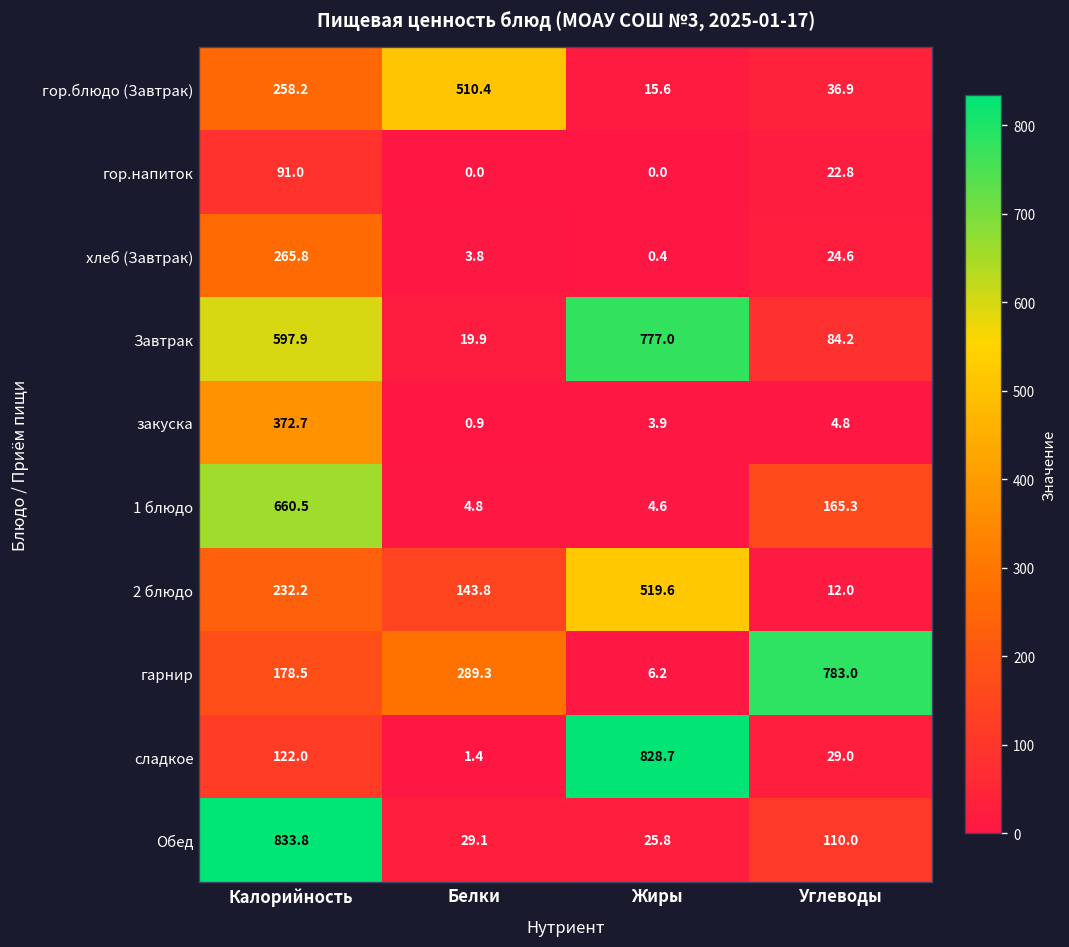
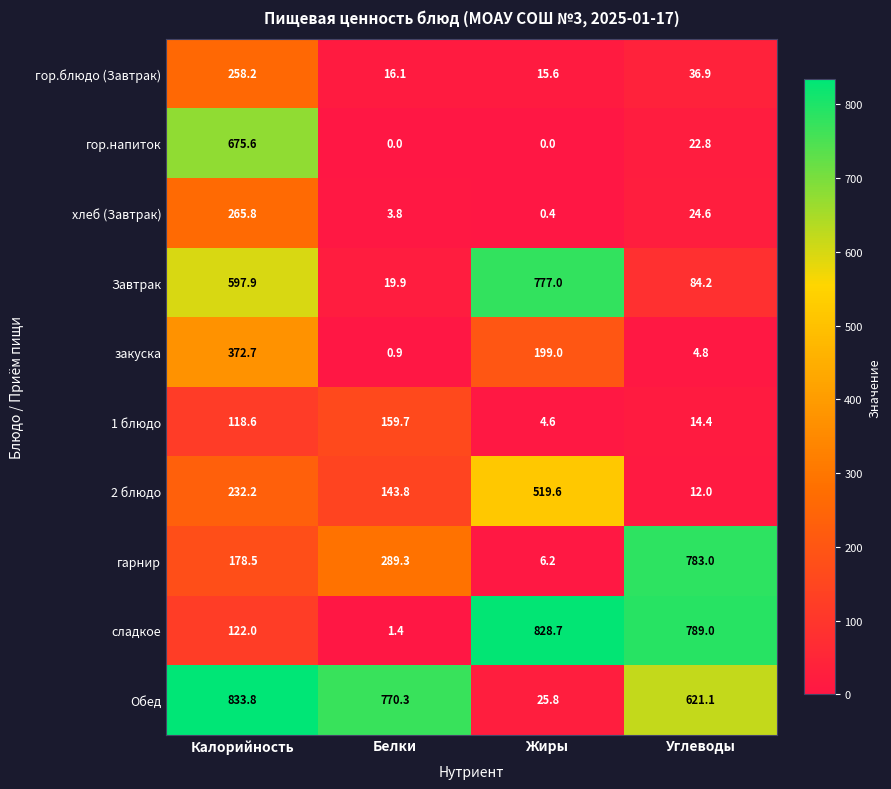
гор.блюдо (Завтрак), Белки: 510.4 -> 16.1
гор.напиток, Калорийность: 91.0 -> 675.6
закуска, Жиры: 3.9 -> 199.0
1 блюдо, Калорийность: 660.5 -> 118.6
1 блюдо, Белки: 4.8 -> 159.7
1 блюдо, Углеводы: 165.3 -> 14.4
сладкое, Углеводы: 29.0 -> 789.0
Обед, Белки: 29.1 -> 770.3
Обед, Углеводы: 110.0 -> 621.1
